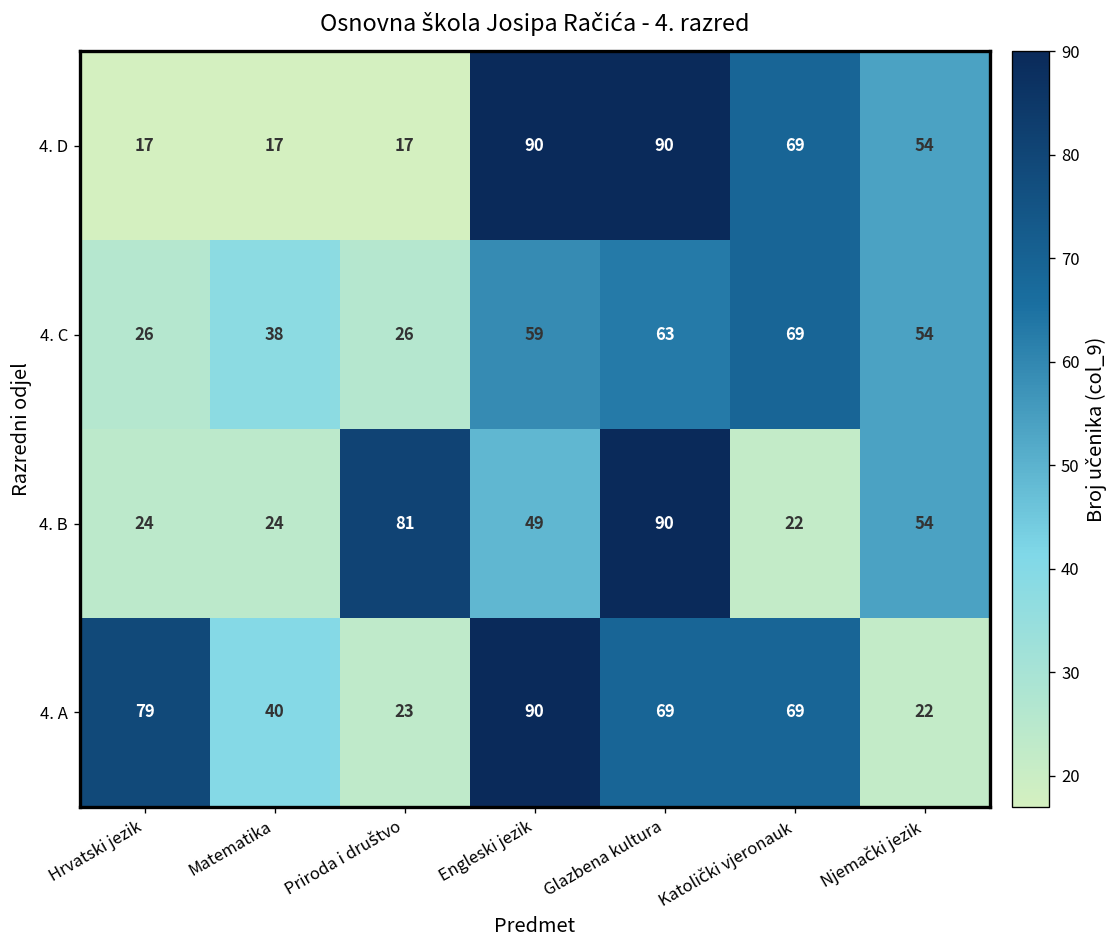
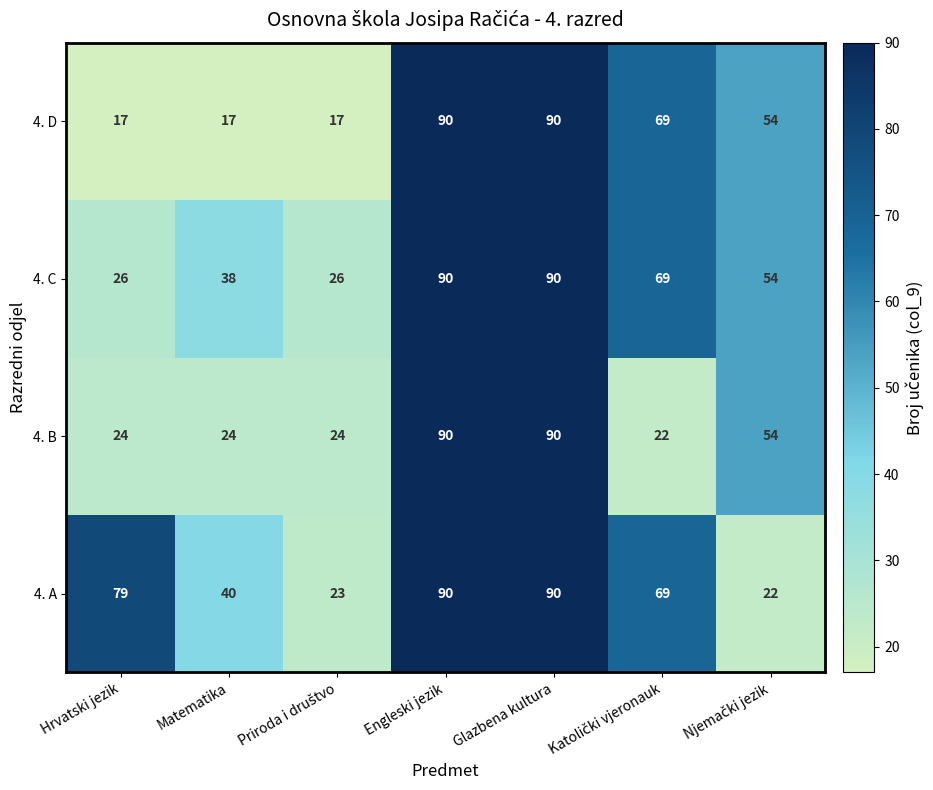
4. C, Engleski jezik: 59 -> 90
4. C, Glazbena kultura: 63 -> 90
4. B, Priroda i društvo: 81 -> 24
4. B, Engleski jezik: 49 -> 90
4. A, Glazbena kultura: 69 -> 90
